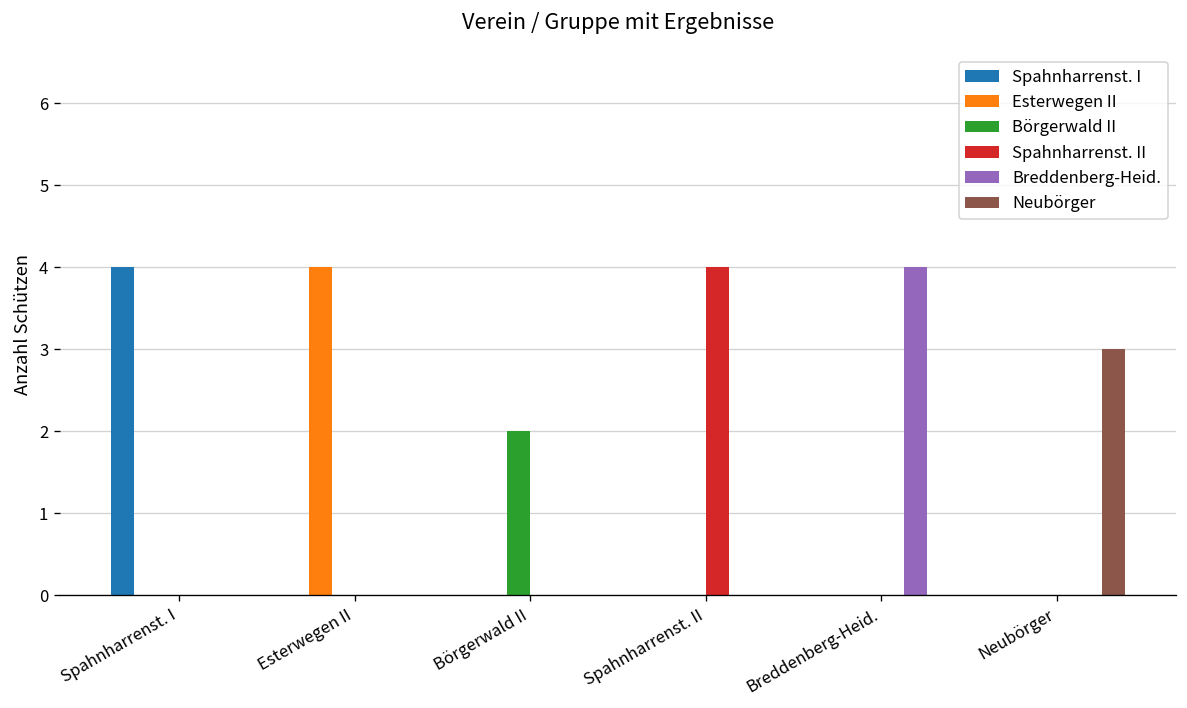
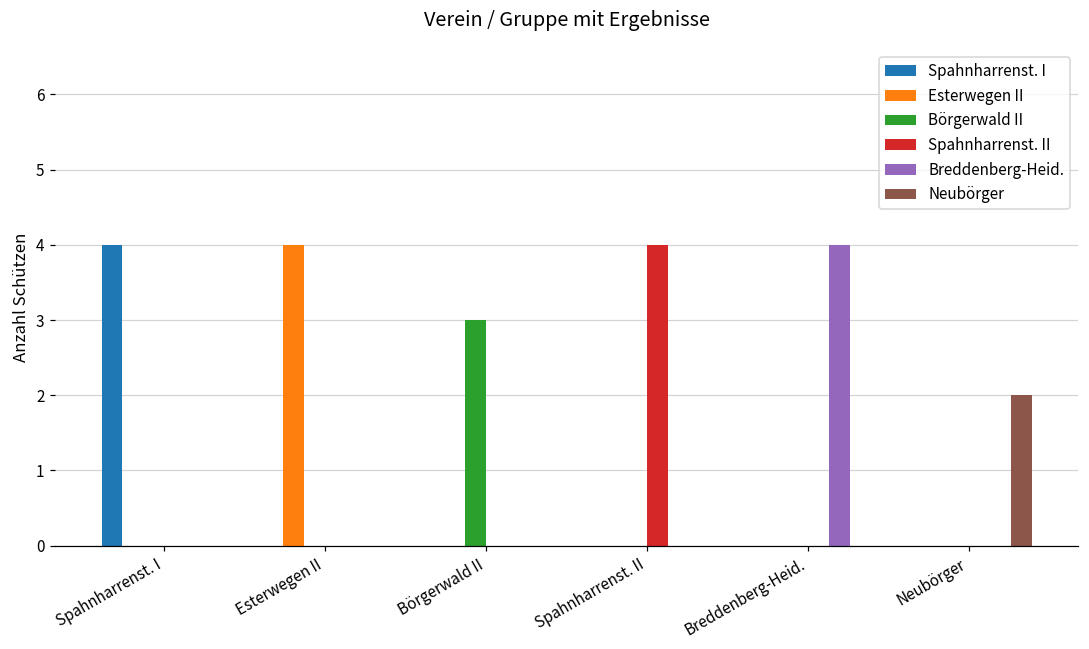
Börgerwald II, Börgerwald II: 2 -> 3
Neubörger, Neubörger: 3 -> 2
